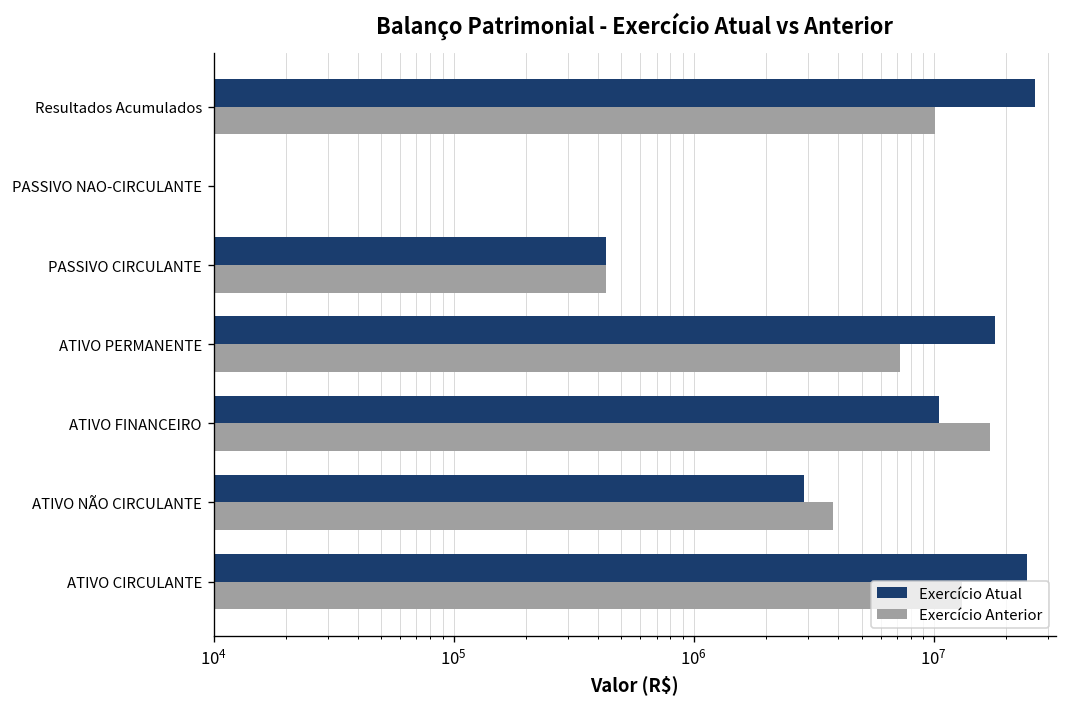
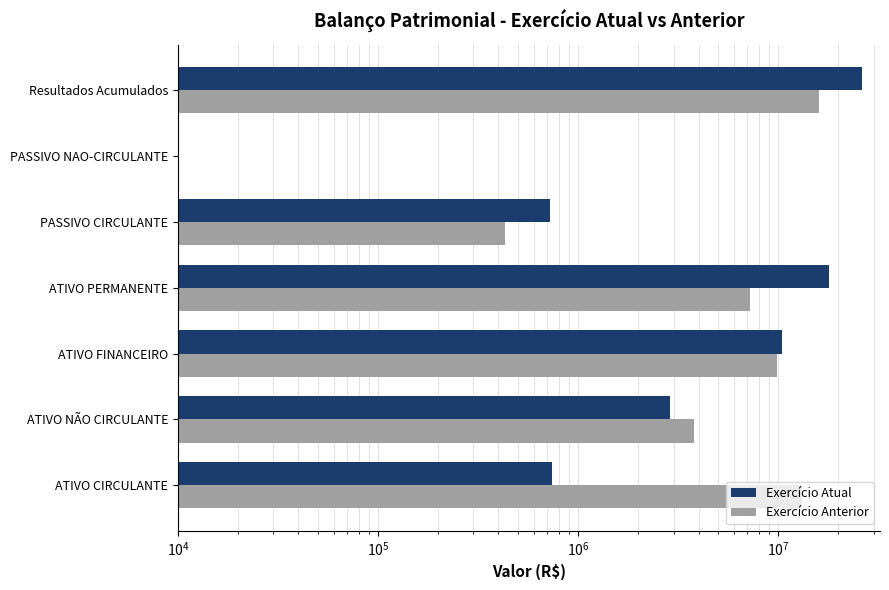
Exercício Anterior, Resultados Acumulados: 10000000 -> 16000000
Exercício Atual, PASSIVO CIRCULANTE: 430000 -> 720000
Exercício Anterior, ATIVO FINANCEIRO: 17000000 -> 10000000
Exercício Atual, ATIVO CIRCULANTE: 25000000 -> 740000
